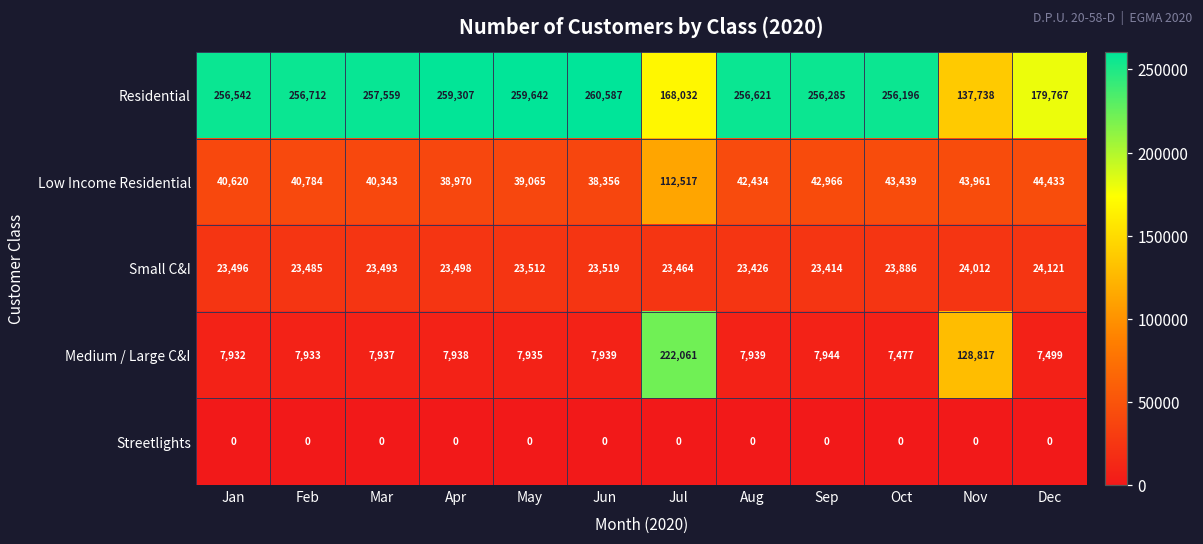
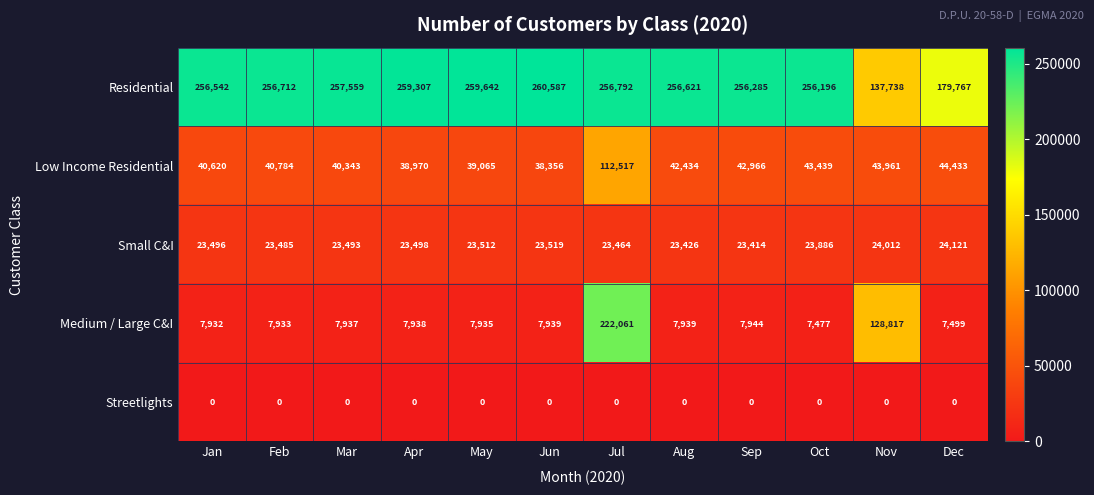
Residential, Jul: 168,032 -> 256,792
